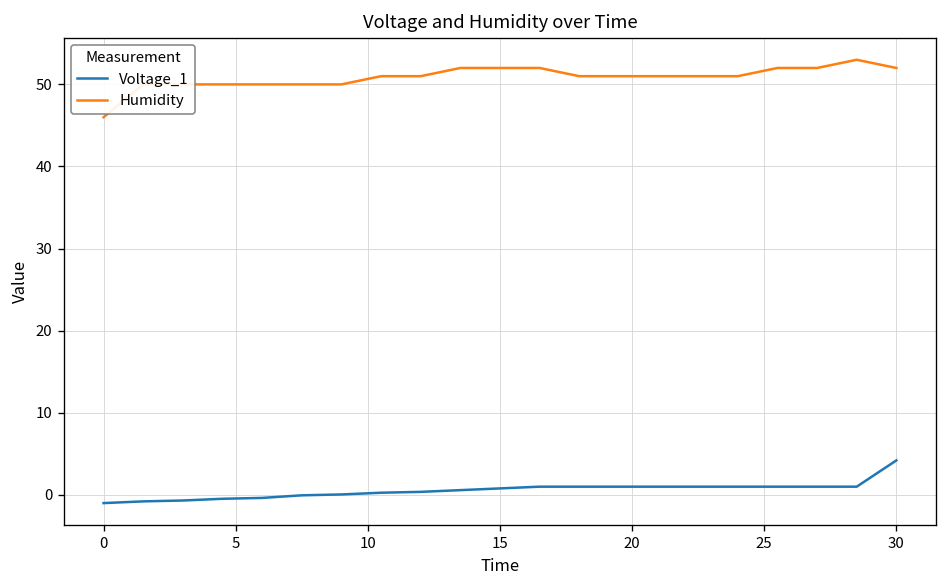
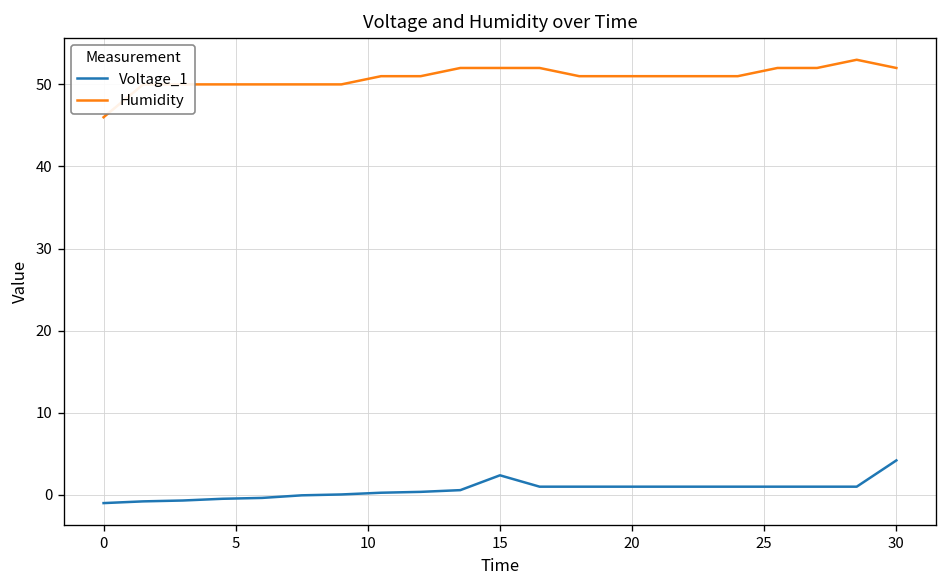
Voltage_1, 15: 1 -> 2
